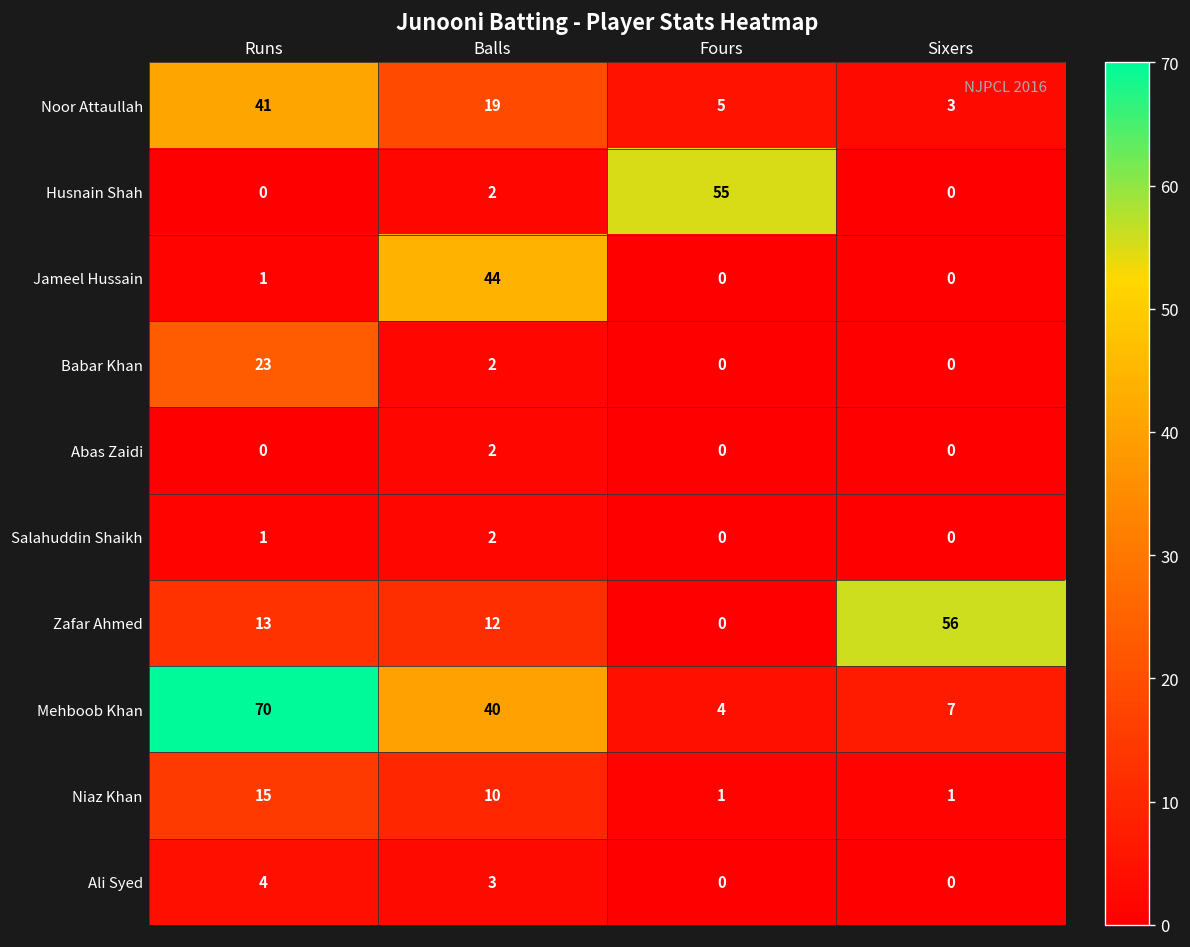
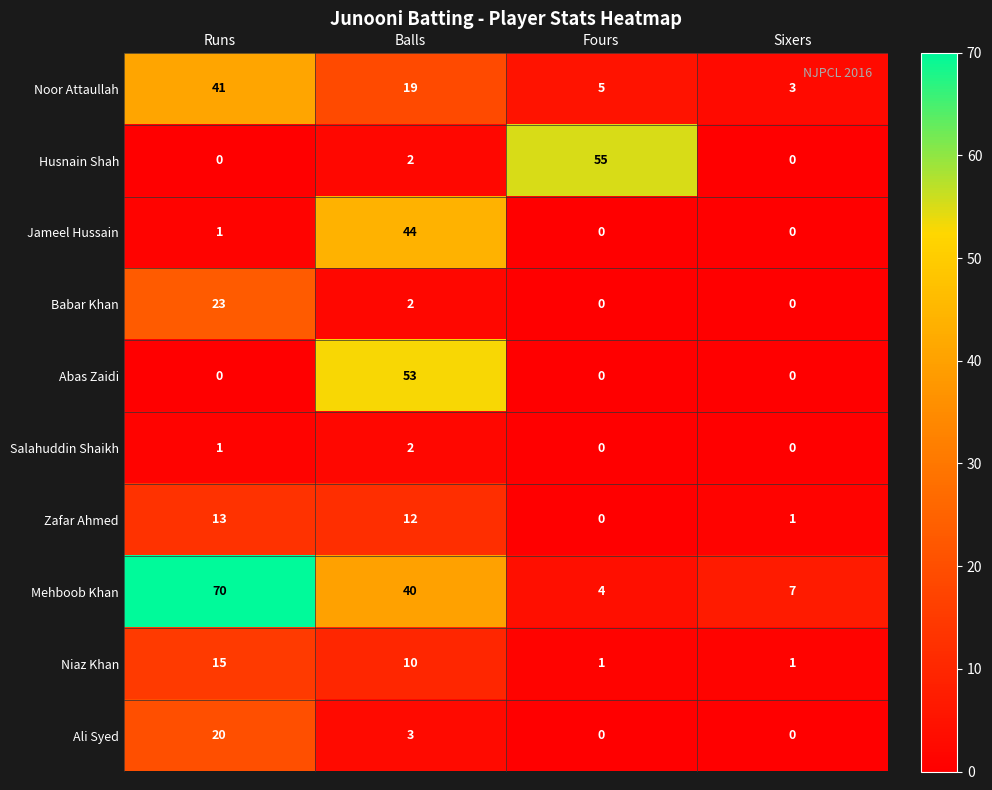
Abas Zaidi, Balls: 2 -> 53
Zafar Ahmed, Sixers: 56 -> 1
Ali Syed, Runs: 4 -> 20
